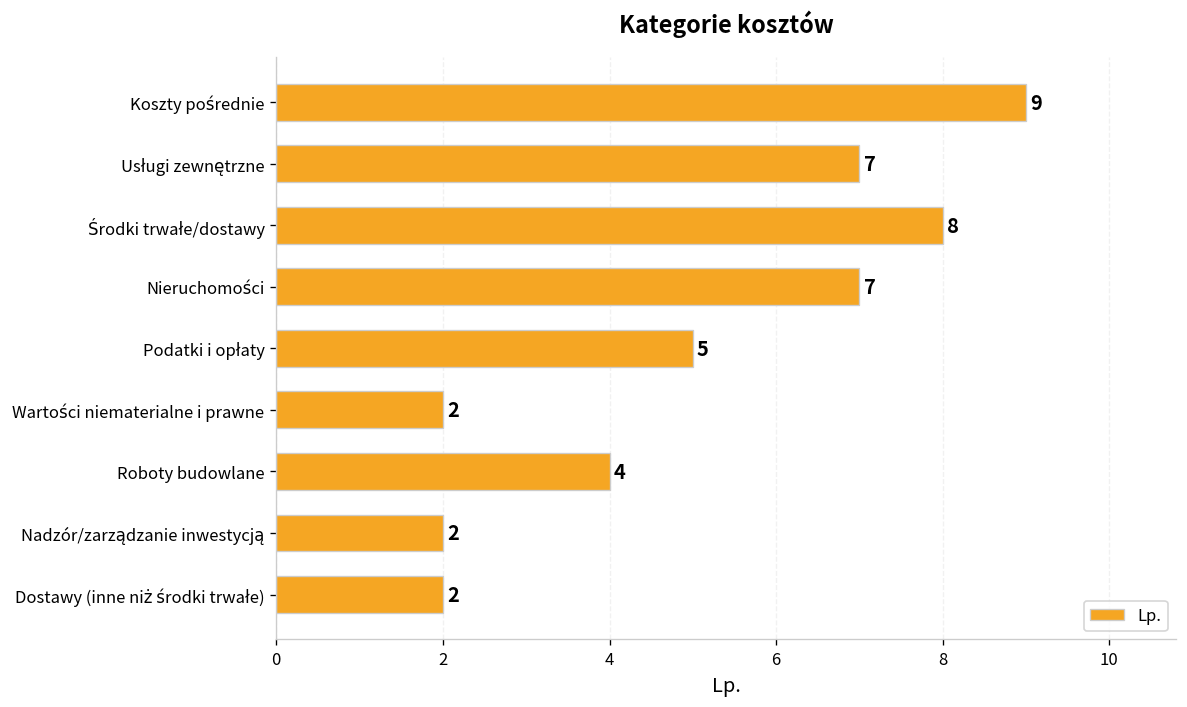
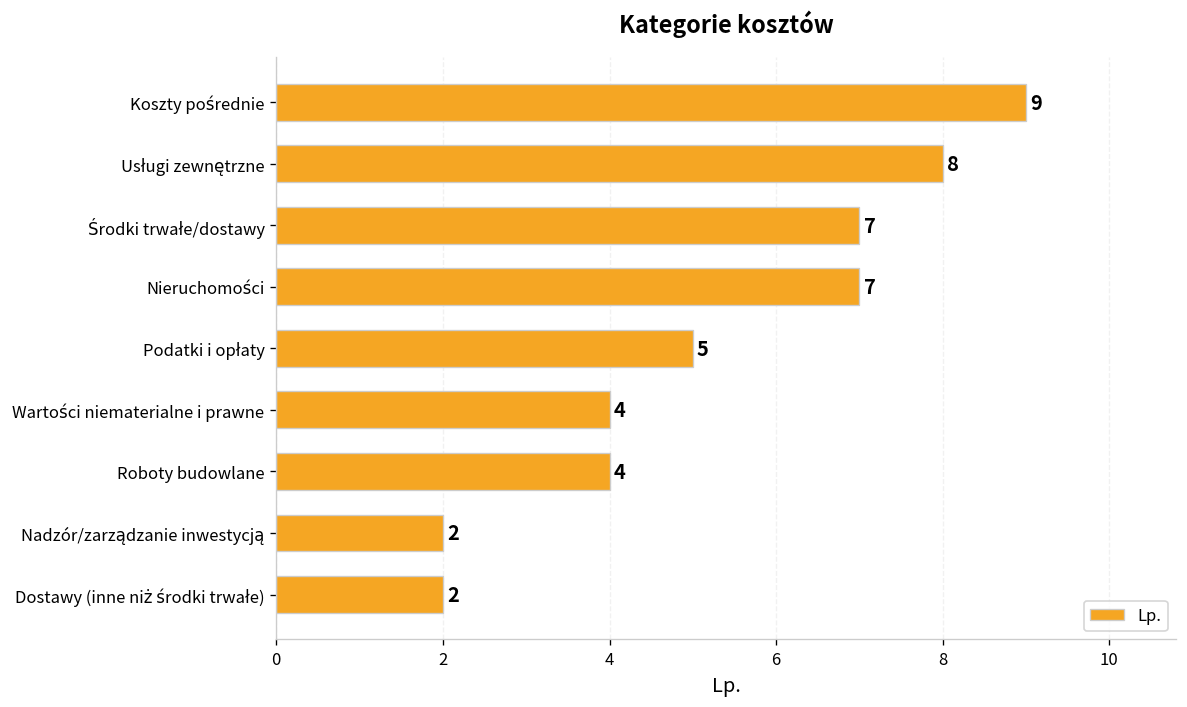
Usługi zewnętrzne: 7 -> 8
Środki trwałe/dostawy: 8 -> 7
Wartości niematerialne i prawne: 2 -> 4
